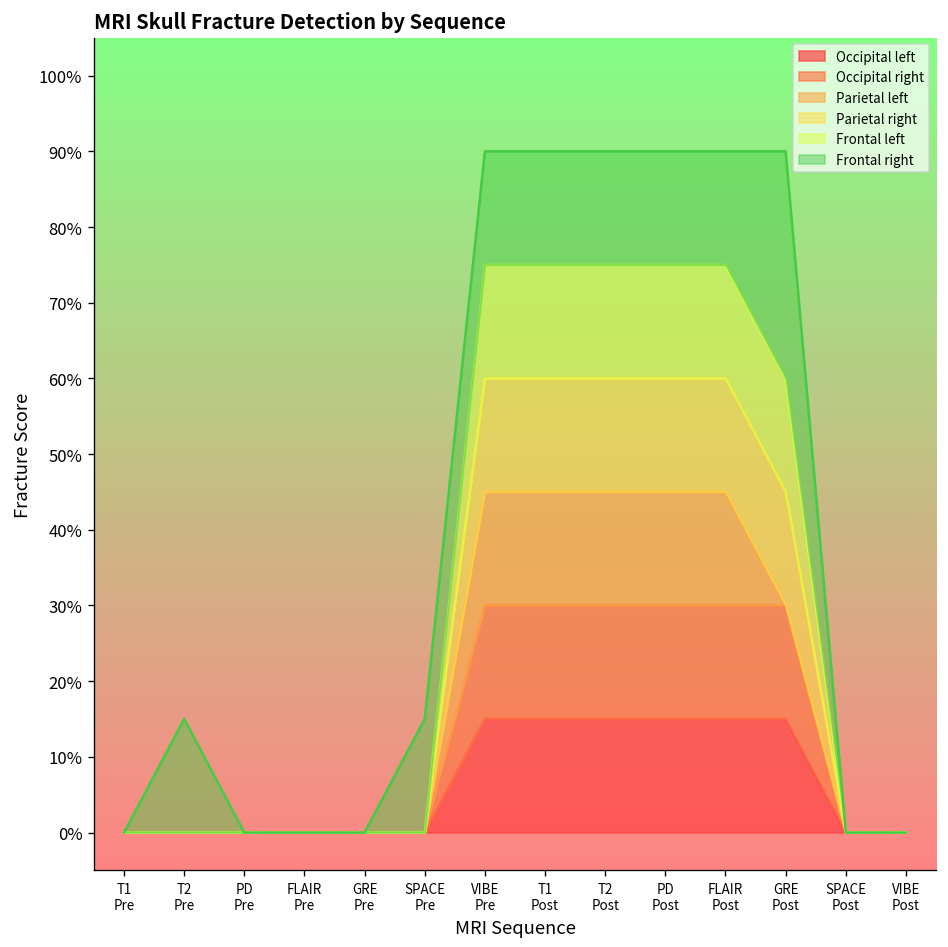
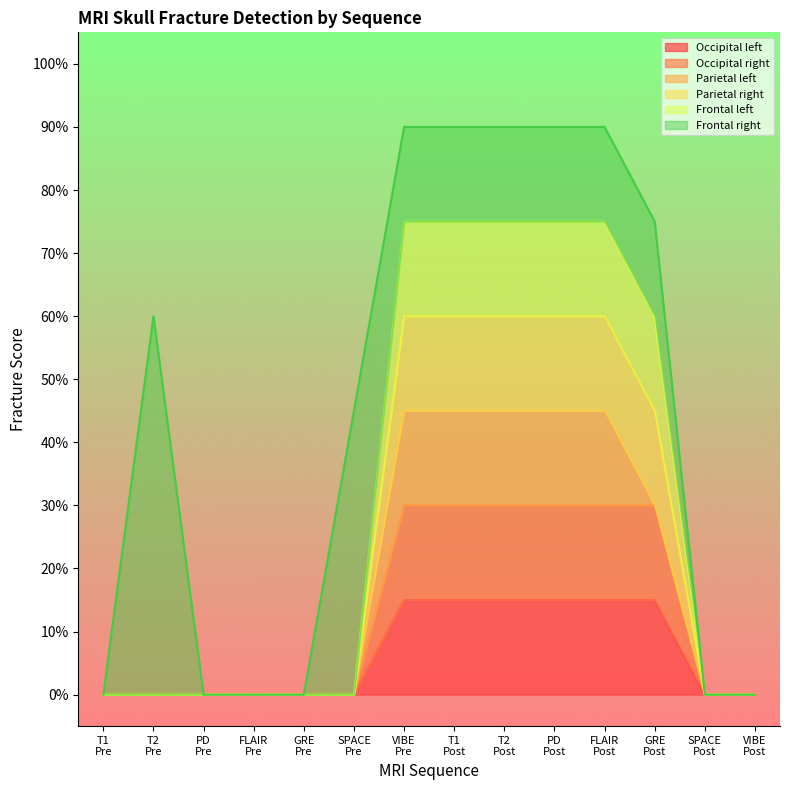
Frontal right, T2 Pre: 15% -> 60%
Frontal right, SPACE Pre: 15% -> 45%
Frontal right, GRE Post: 30% -> 15%
